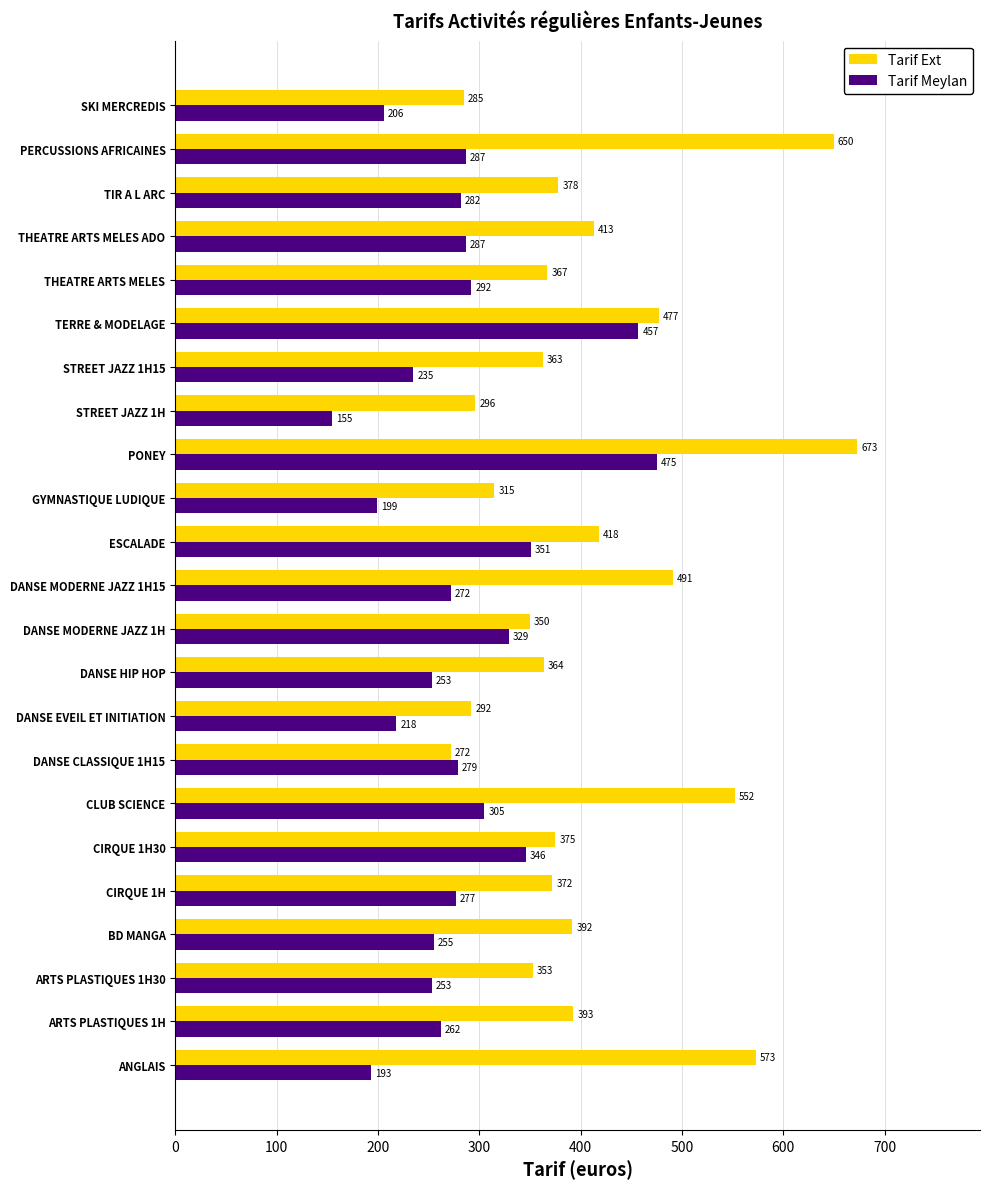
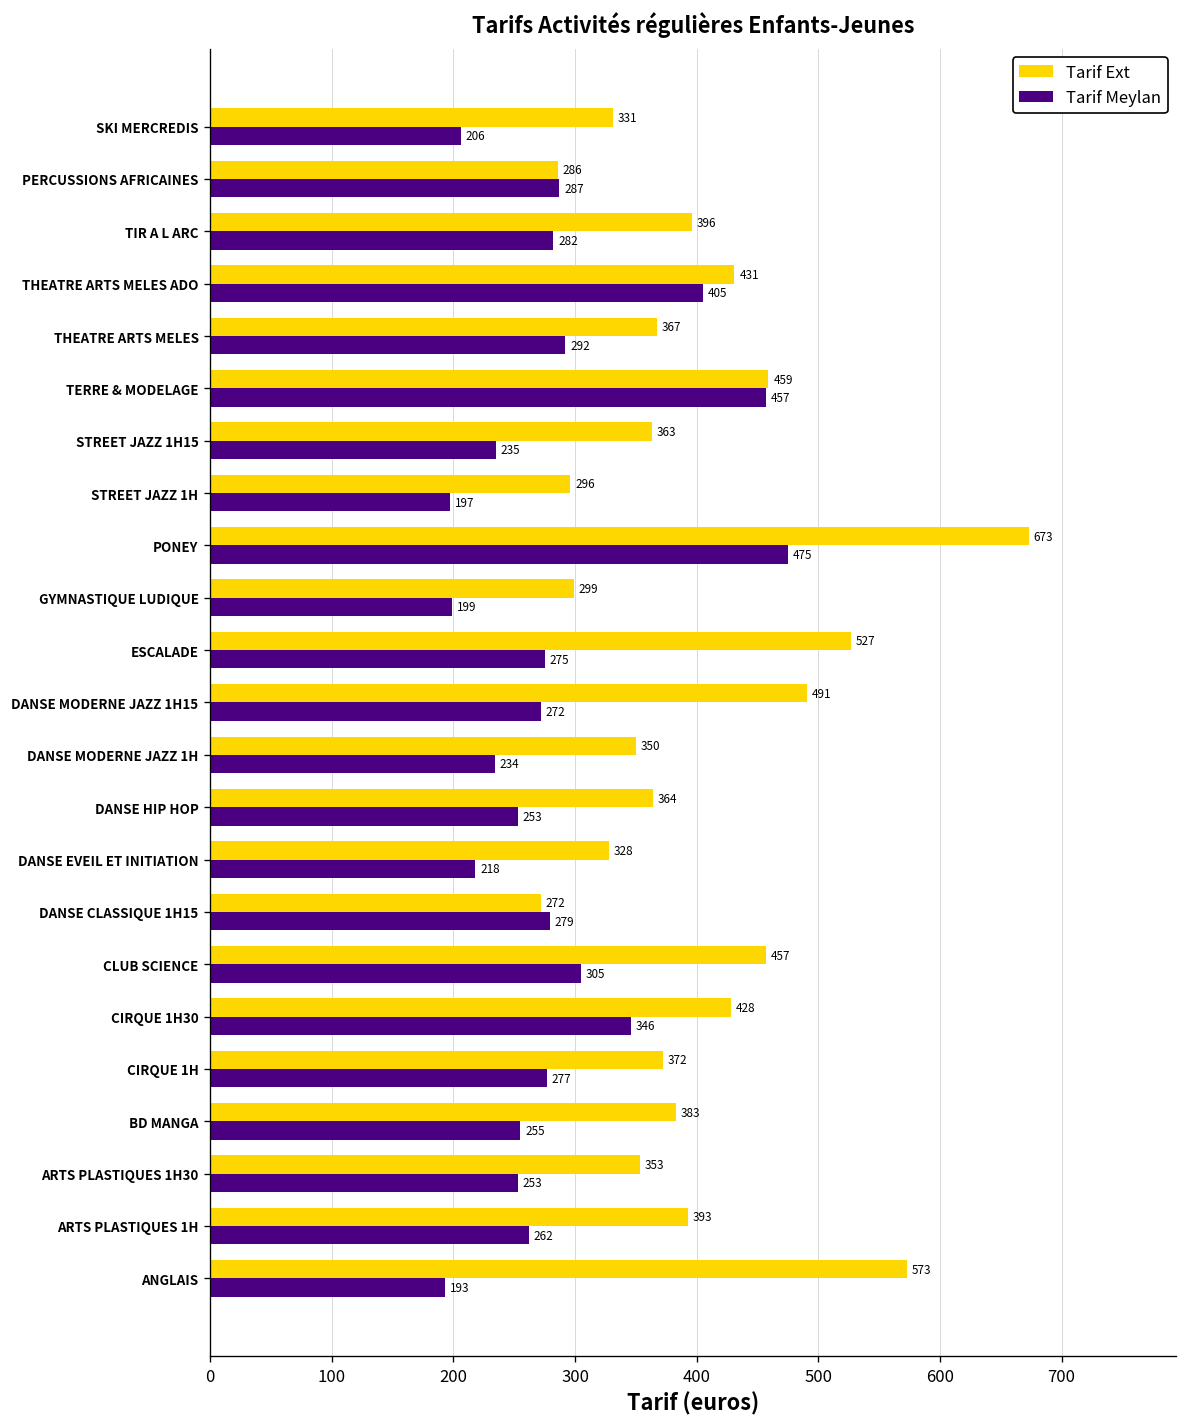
Tarif Ext, SKI MERCREDIS: 285 -> 331
Tarif Ext, PERCUSSIONS AFRICAINES: 650 -> 286
Tarif Ext, TIR A L ARC: 378 -> 396
Tarif Ext, THEATRE ARTS MELES ADO: 413 -> 431
Tarif Meylan, THEATRE ARTS MELES ADO: 287 -> 405
Tarif Ext, TERRE & MODELAGE: 477 -> 459
Tarif Meylan, STREET JAZZ 1H: 155 -> 197
Tarif Ext, GYMNASTIQUE LUDIQUE: 315 -> 299
Tarif Ext, ESCALADE: 418 -> 527
Tarif Meylan, ESCALADE: 351 -> 275
Tarif Meylan, DANSE MODERNE JAZZ 1H: 329 -> 234
Tarif Ext, DANSE EVEIL ET INITIATION: 292 -> 328
Tarif Ext, CLUB SCIENCE: 552 -> 457
Tarif Ext, CIRQUE 1H30: 375 -> 428
Tarif Ext, BD MANGA: 392 -> 383
